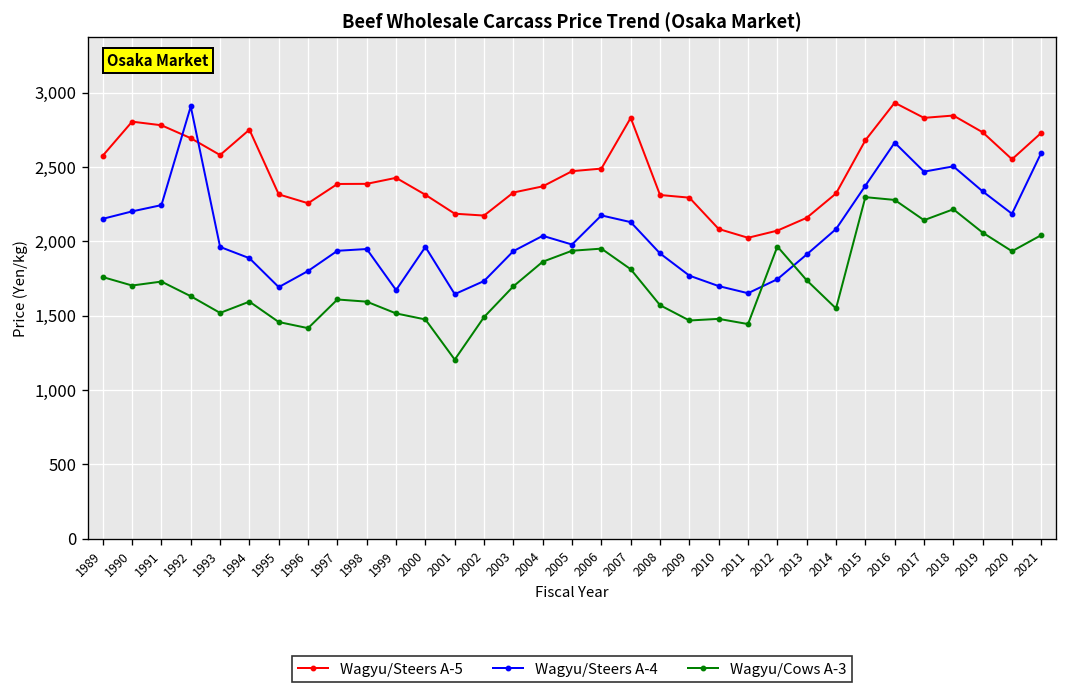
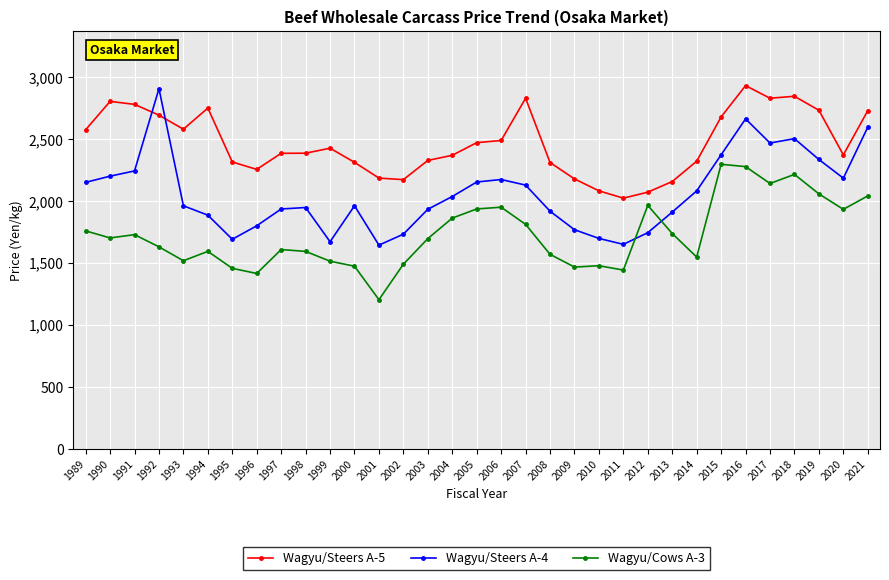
Wagyu/Steers A-4, 2005: 1,980 -> 2,150
Wagyu/Steers A-5, 2009: 2,290 -> 2,180
Wagyu/Steers A-5, 2020: 2,550 -> 2,370
